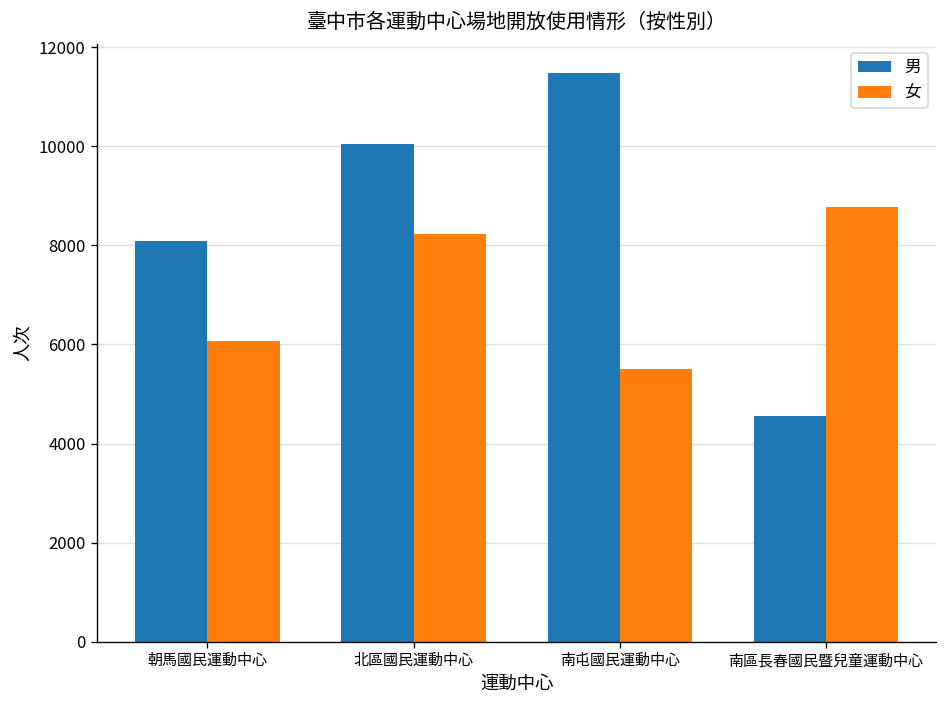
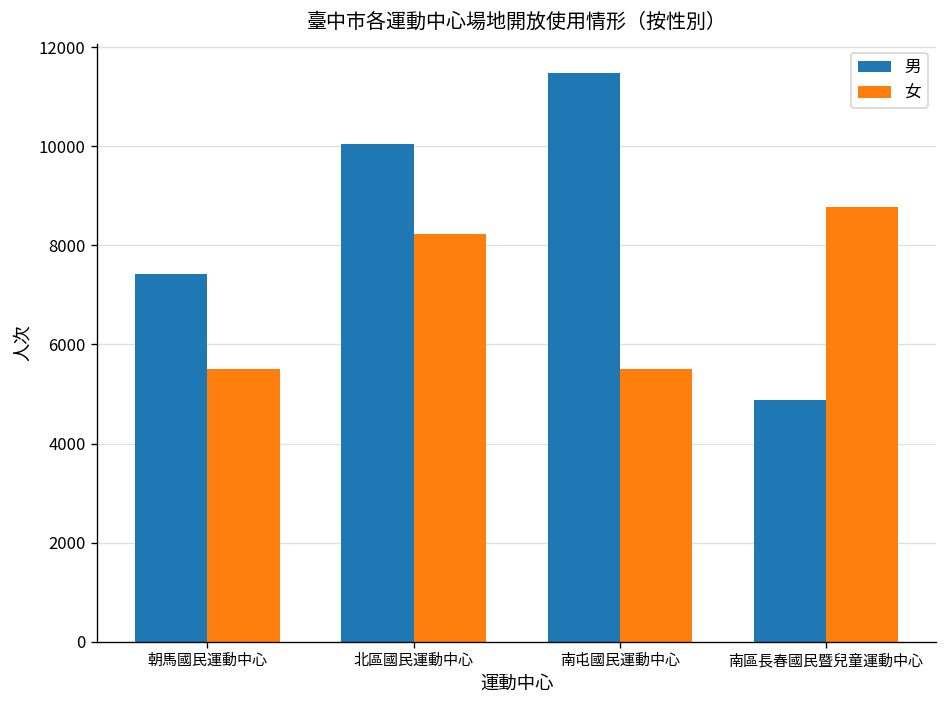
男, 朝馬國民運動中心: 8100 -> 7400
女, 朝馬國民運動中心: 6100 -> 5500
男, 南區長春國民暨兒童運動中心: 4600 -> 4900
